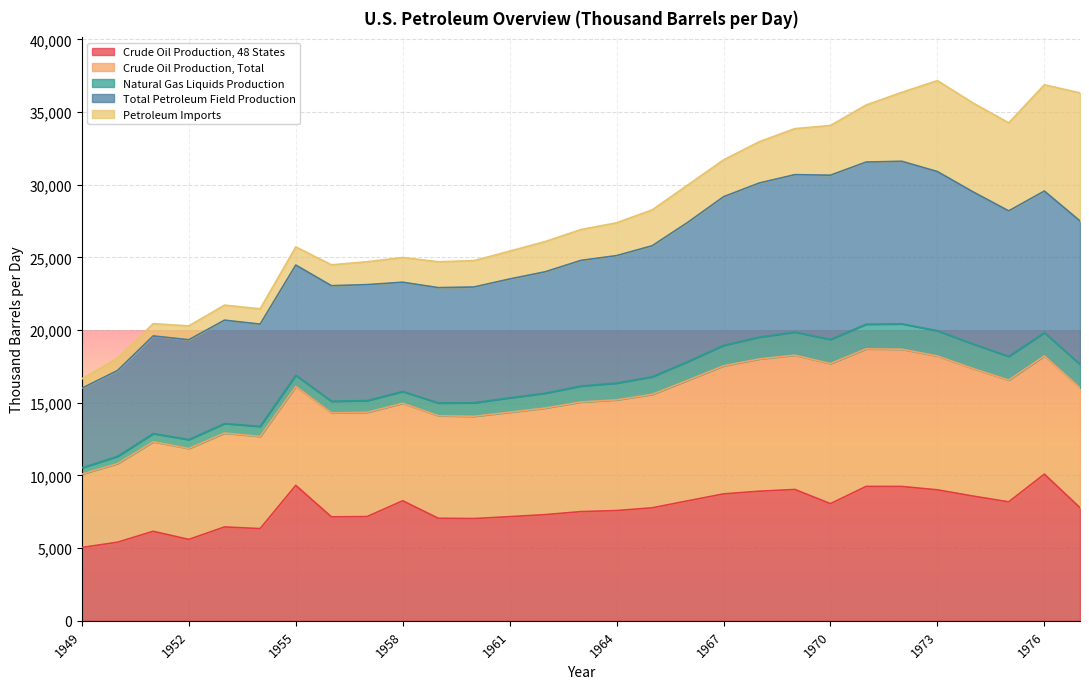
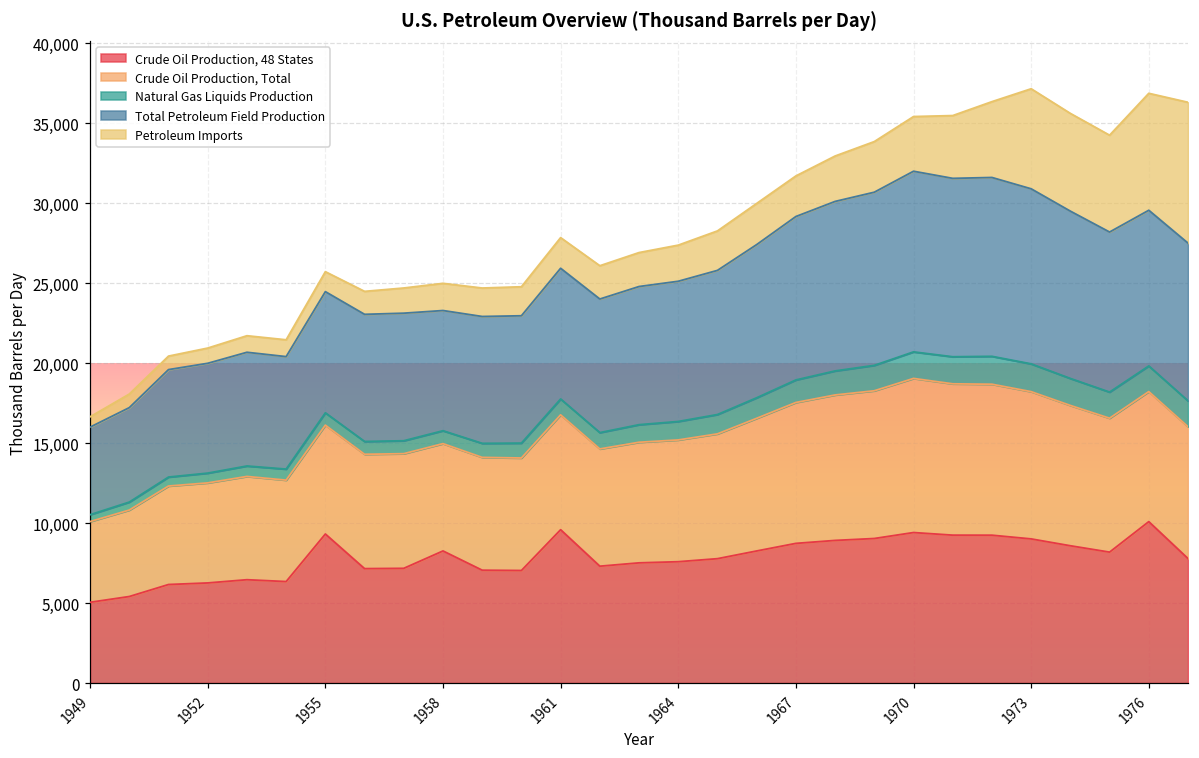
Crude Oil Production, 48 States, 1952: 5,600 -> 6,300
Crude Oil Production, 48 States, 1961: 7,200 -> 9,600
Crude Oil Production, 48 States, 1970: 8,100 -> 9,400
